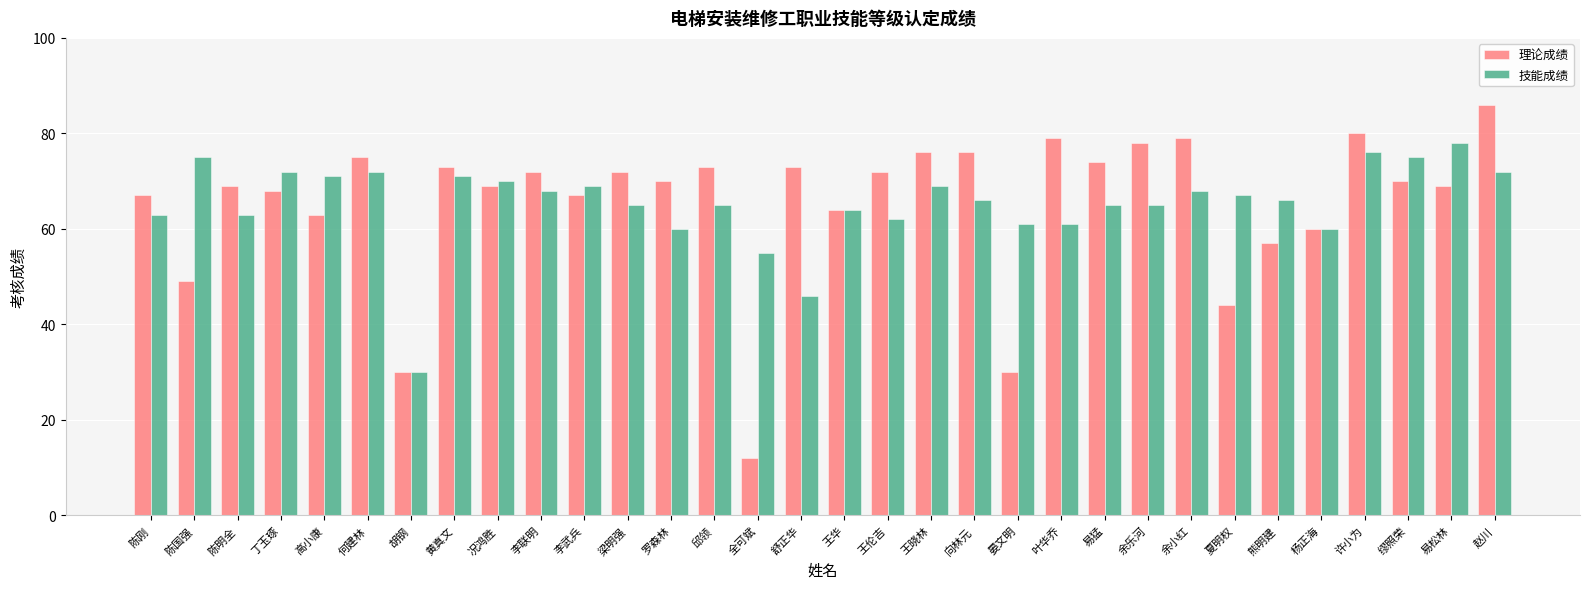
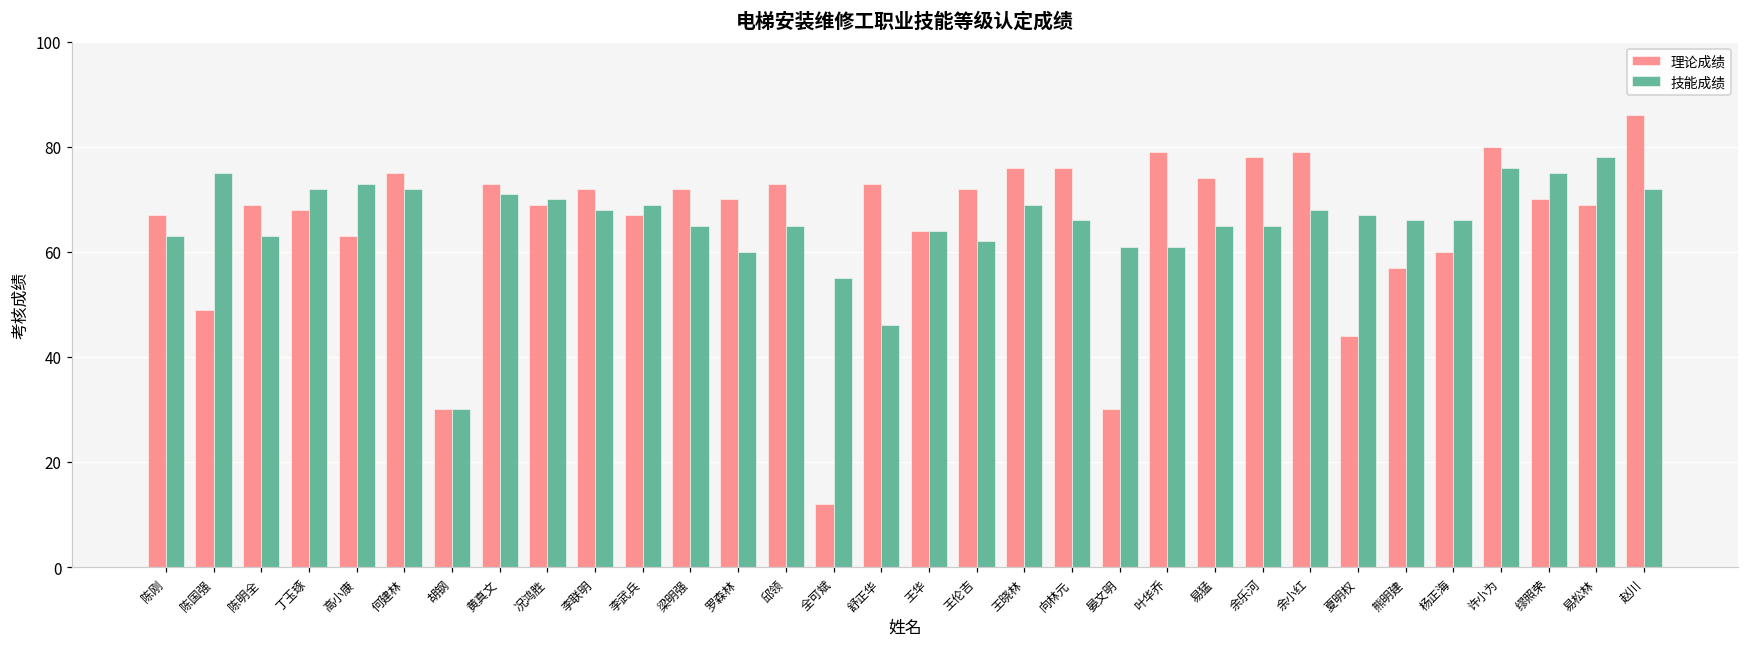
技能成绩, 高小康: 71 -> 73
技能成绩, 杨正海: 60 -> 66
